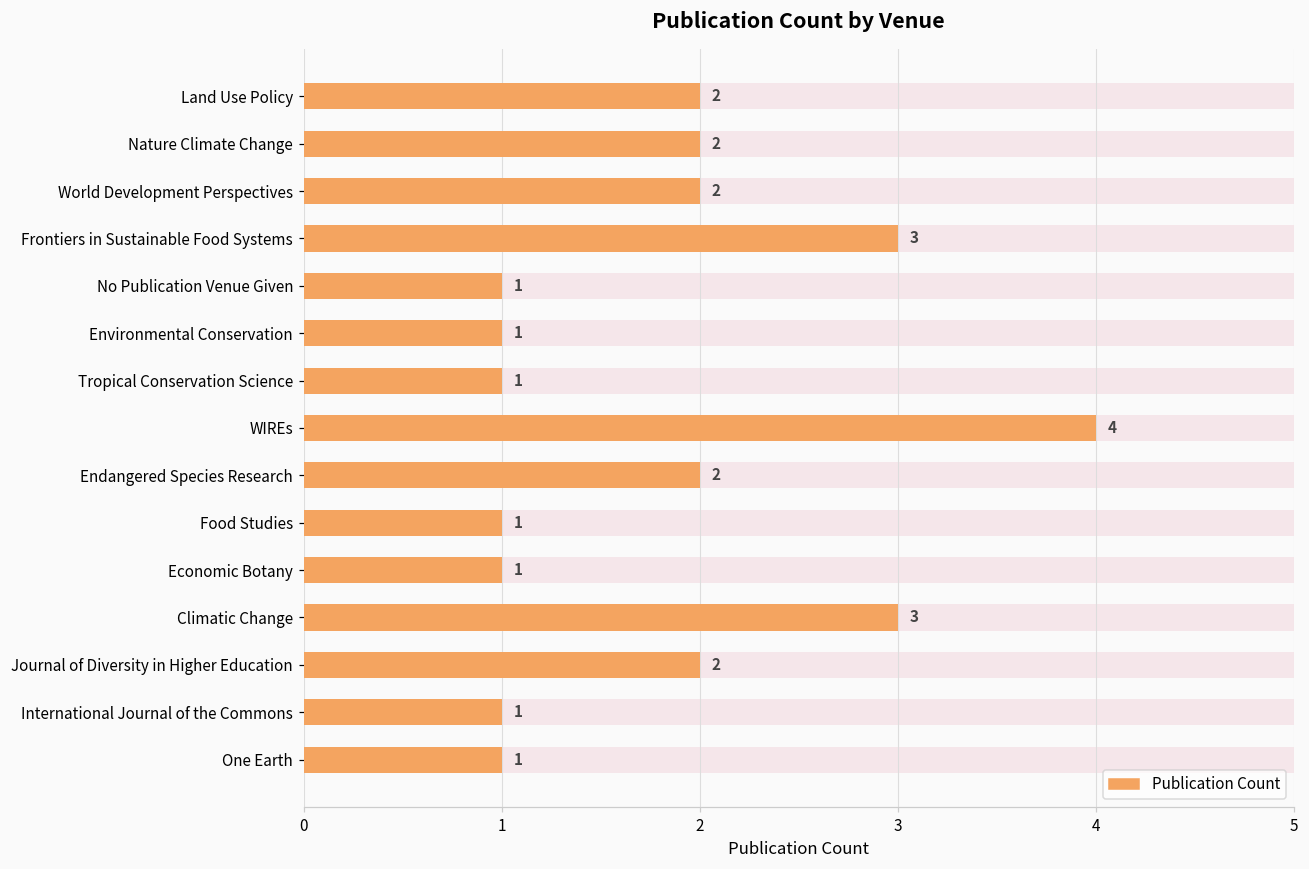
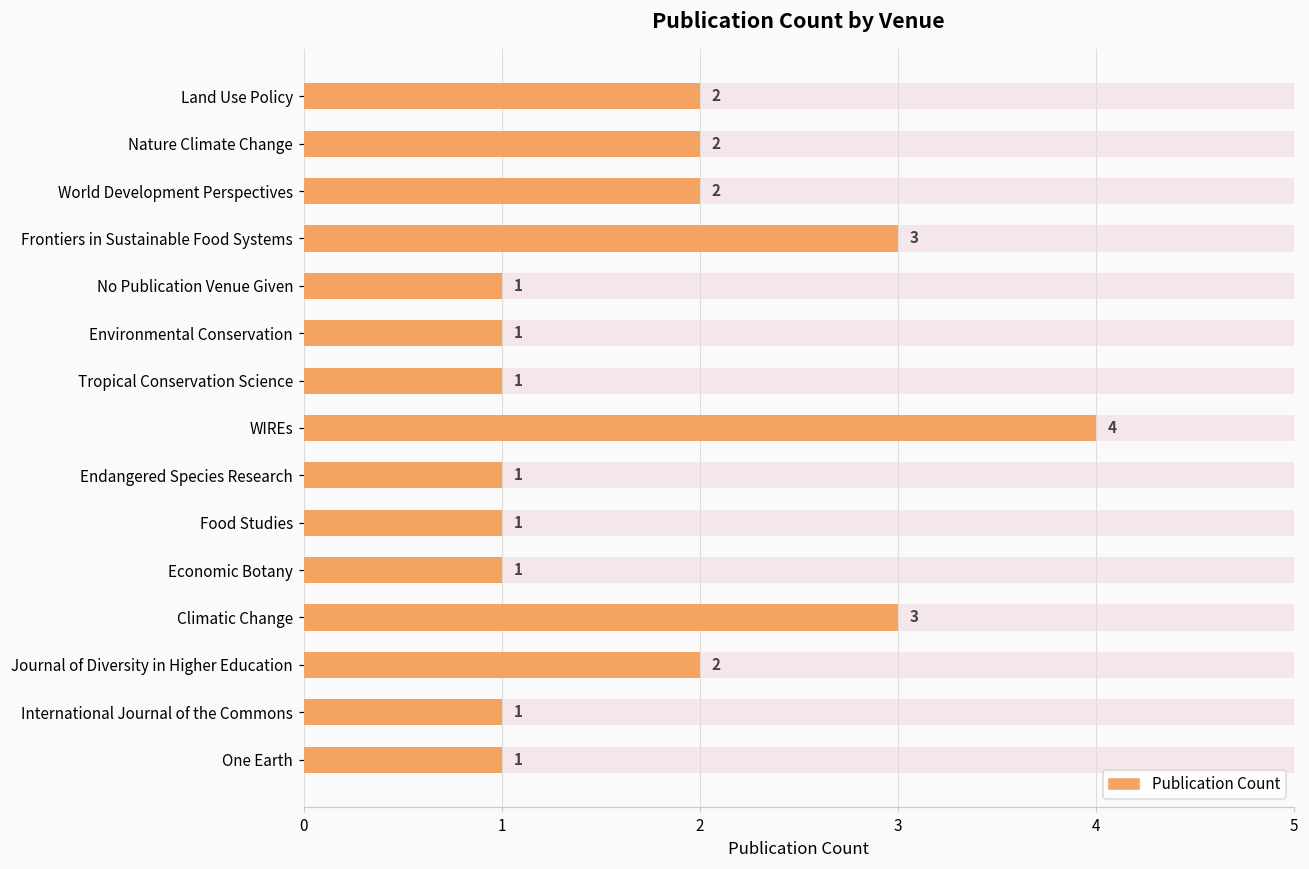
Publication Count, Endangered Species Research: 2 -> 1
